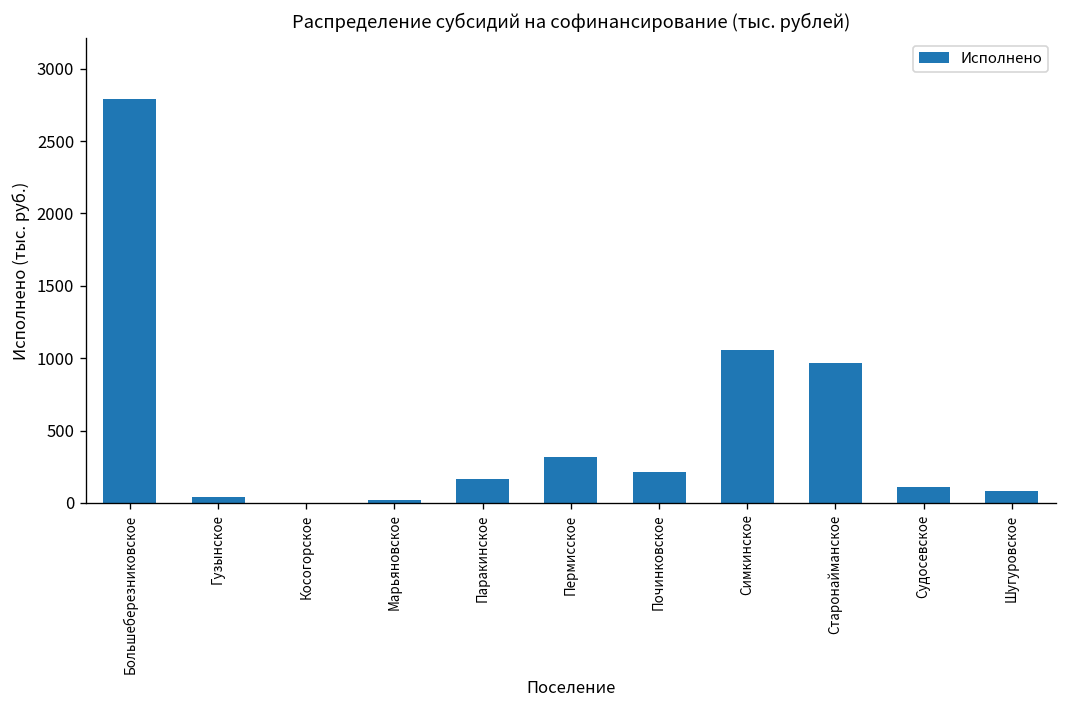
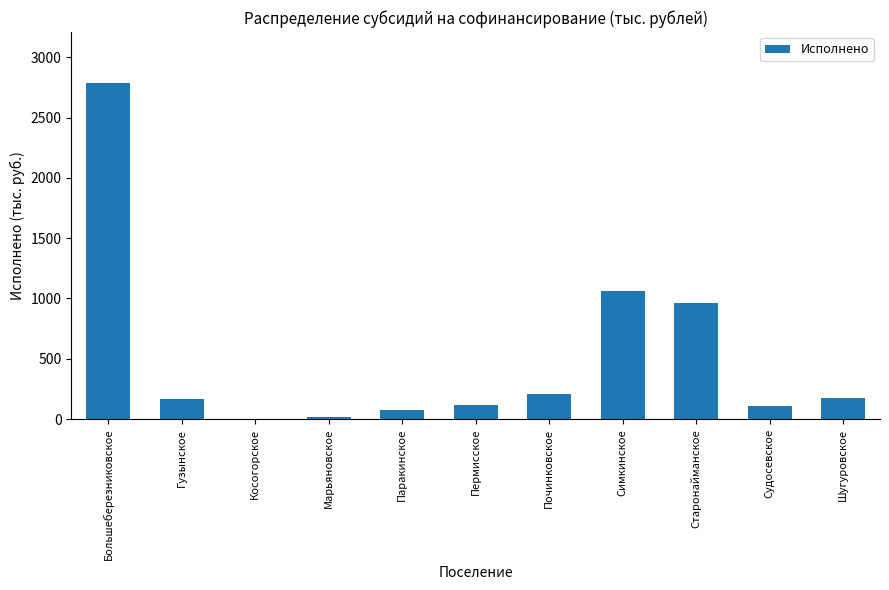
Гузынское: 40 -> 170
Паракинское: 170 -> 70
Пермисское: 320 -> 120
Шугуровское: 80 -> 170
